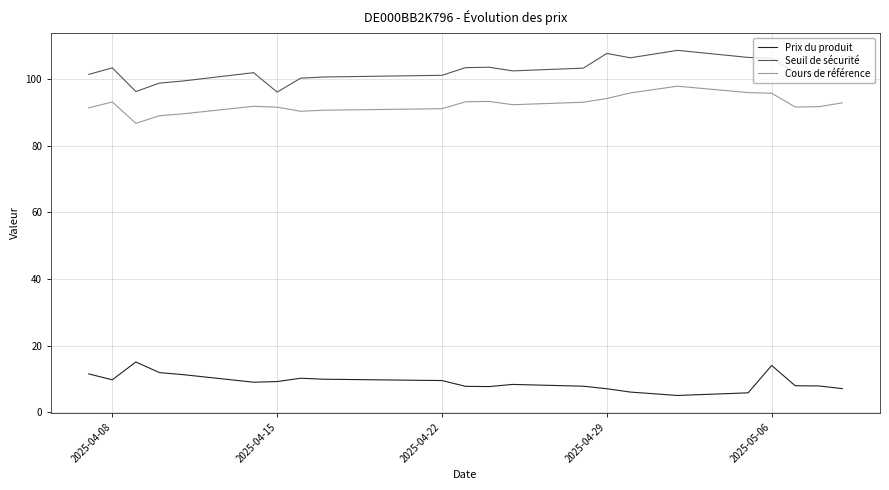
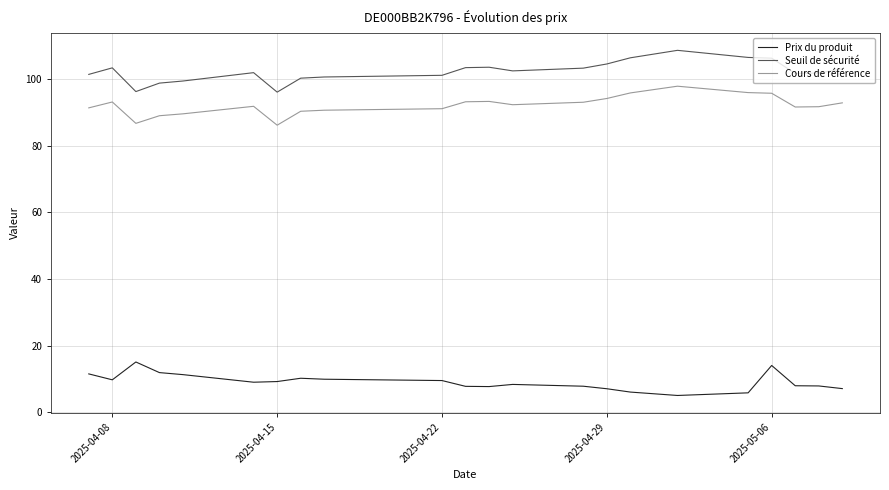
Cours de référence, 2025-04-15: 92 -> 86
Seuil de sécurité, 2025-04-29: 108 -> 105
